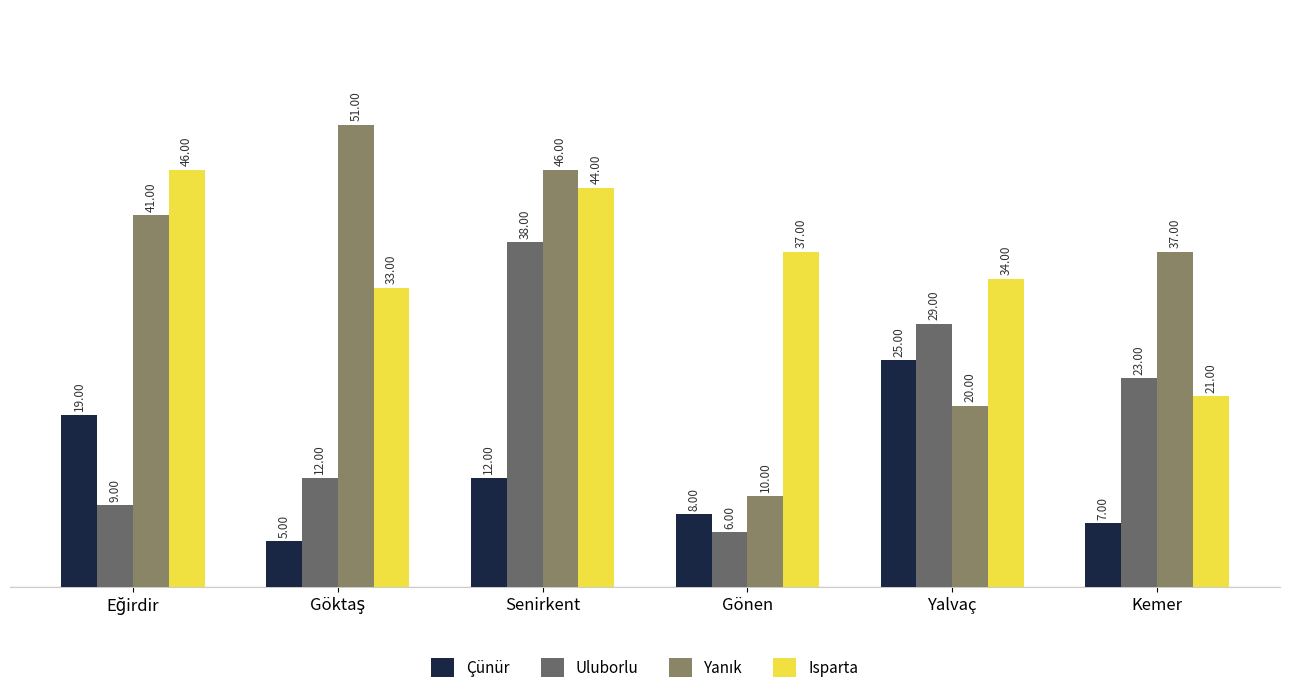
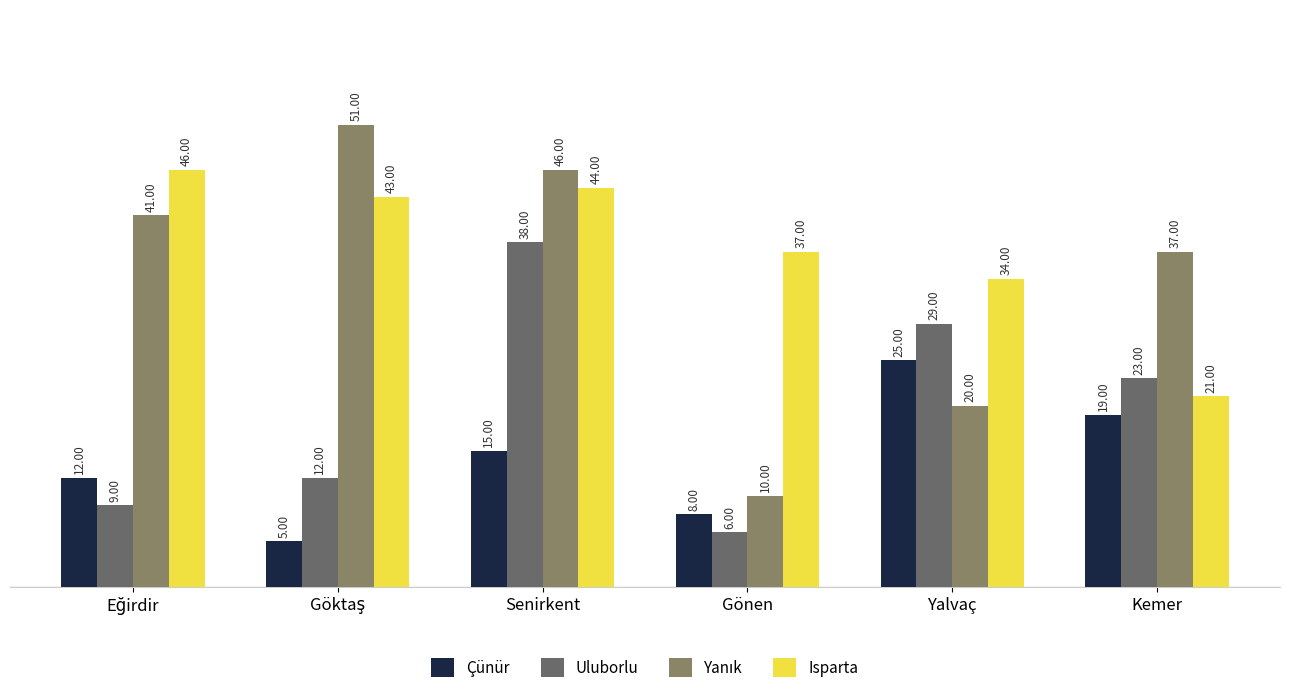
Çünür, Eğirdir: 19.00 -> 12.00
Isparta, Göktaş: 33.00 -> 43.00
Çünür, Senirkent: 12.00 -> 15.00
Çünür, Kemer: 7.00 -> 19.00
